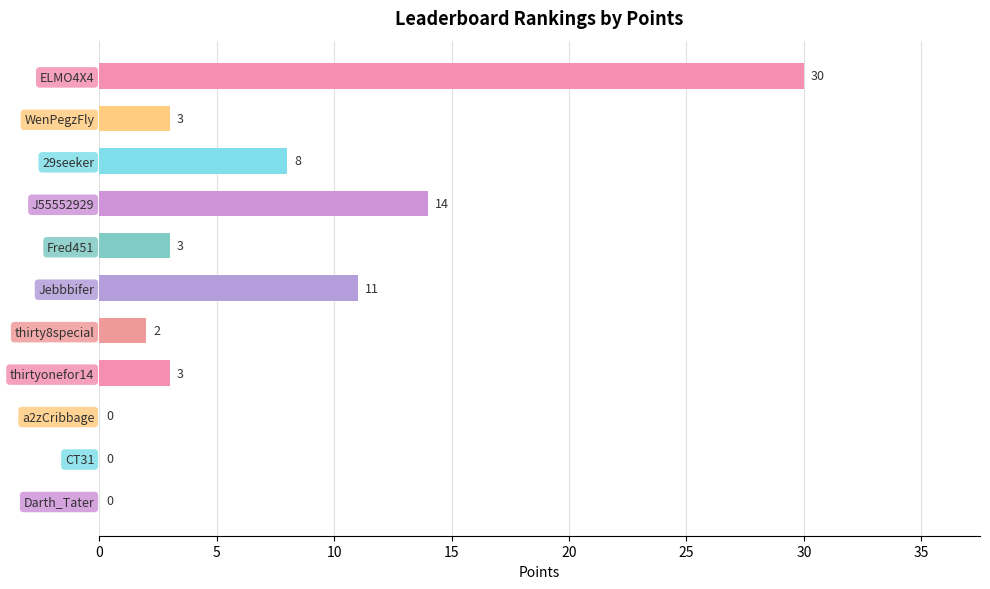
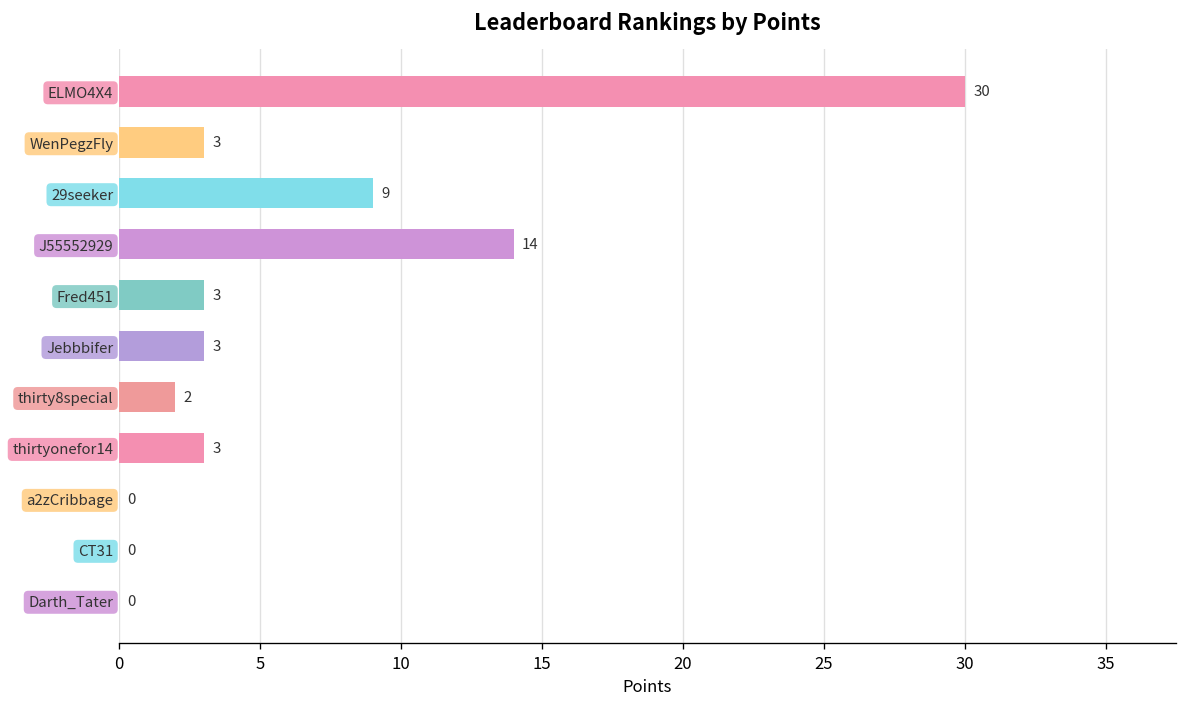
29seeker: 8 -> 9
Jebbbifer: 11 -> 3
